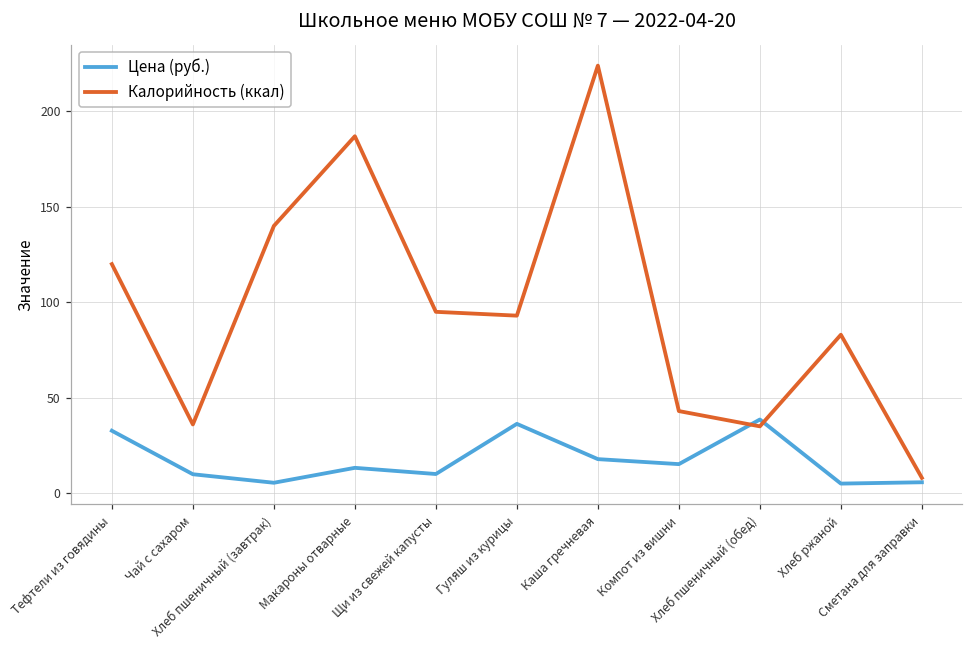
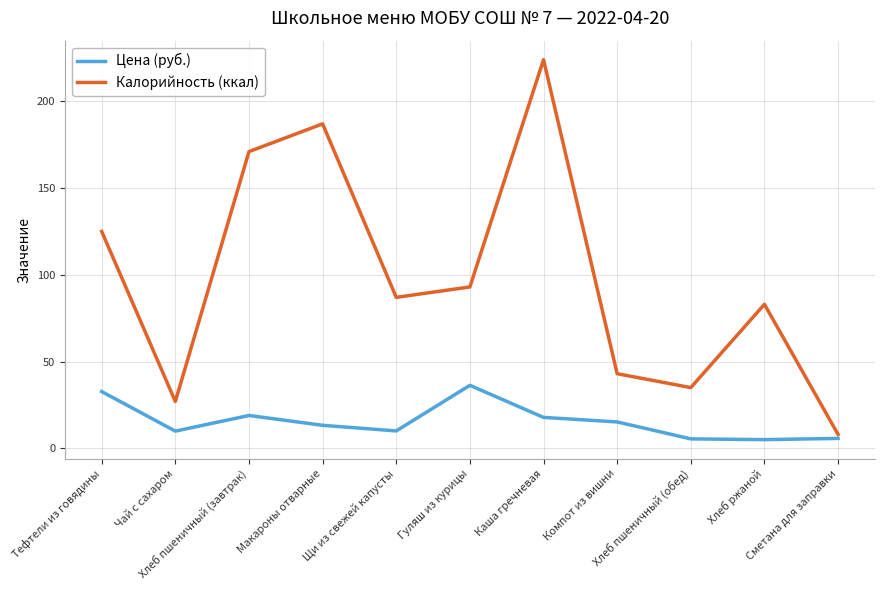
Калорийность (ккал), Тефтели из говядины: 120 -> 125
Калорийность (ккал), Чай с сахаром: 36 -> 27
Цена (руб.), Хлеб пшеничный (завтрак): 5 -> 19
Калорийность (ккал), Хлеб пшеничный (завтрак): 140 -> 171
Калорийность (ккал), Щи из свежей капусты: 95 -> 87
Цена (руб.), Хлеб пшеничный (обед): 39 -> 5
